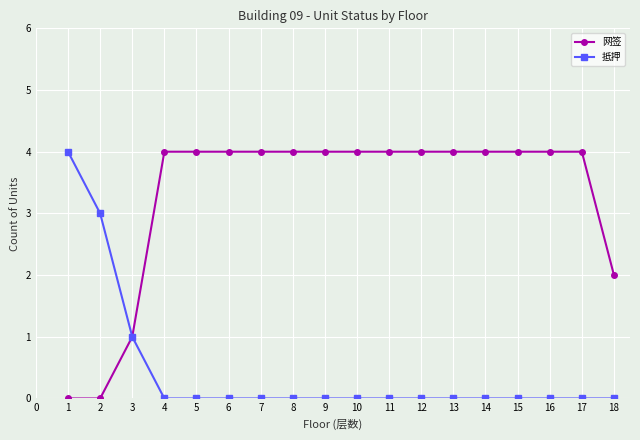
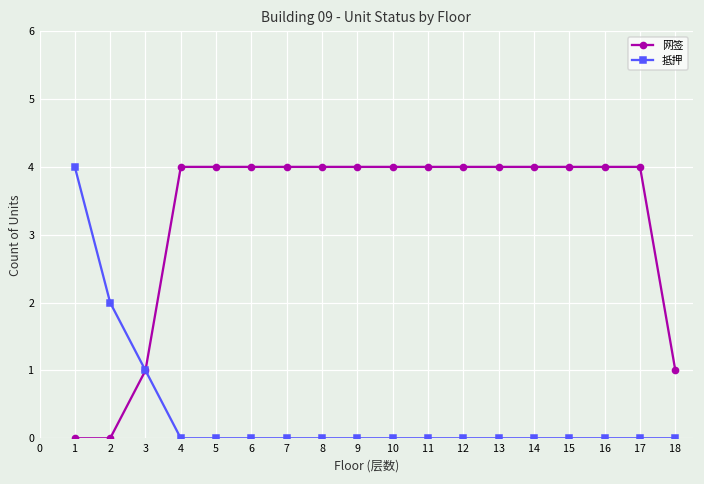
抵押, 2: 3 -> 2
网签, 18: 2 -> 1
